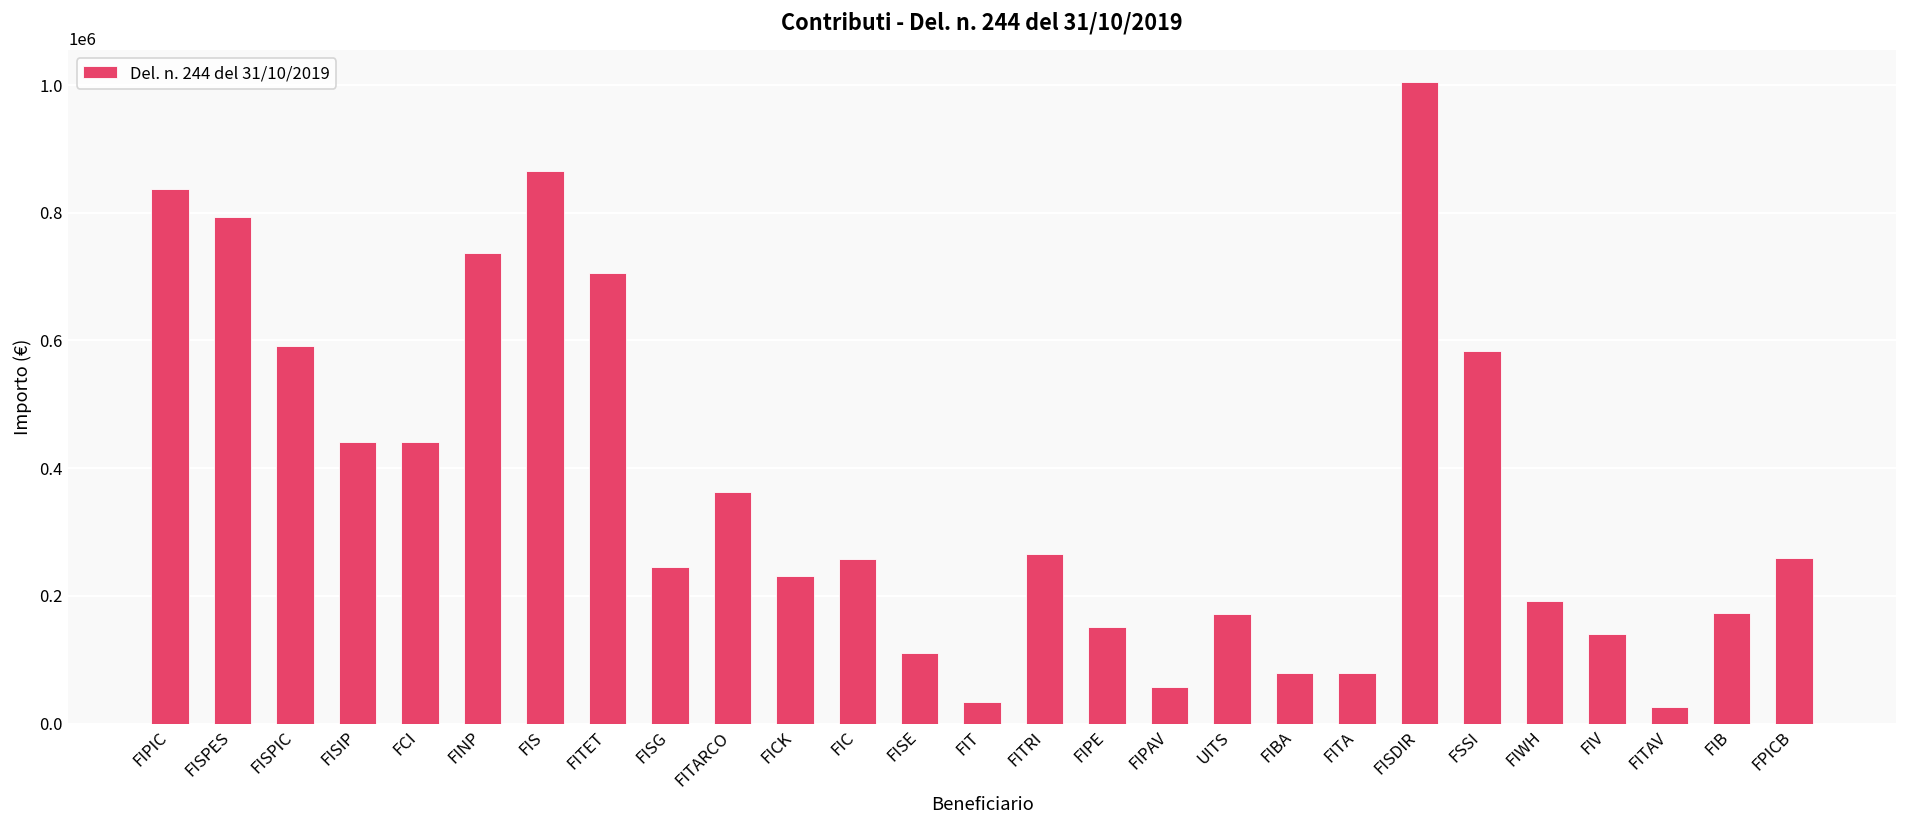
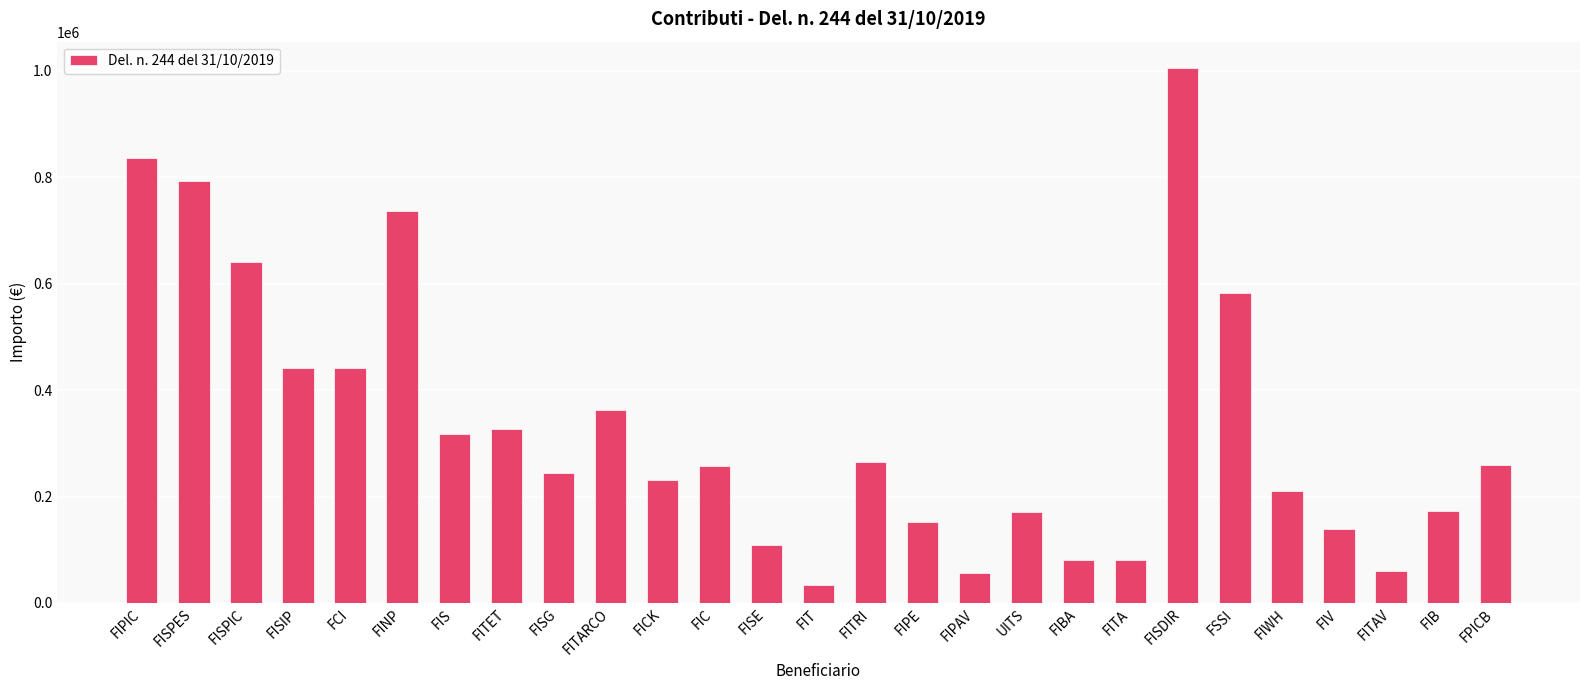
FISPIC: 590000 -> 640000
FIS: 870000 -> 320000
FITET: 710000 -> 330000
FIWH: 190000 -> 210000
FITAV: 30000 -> 60000
